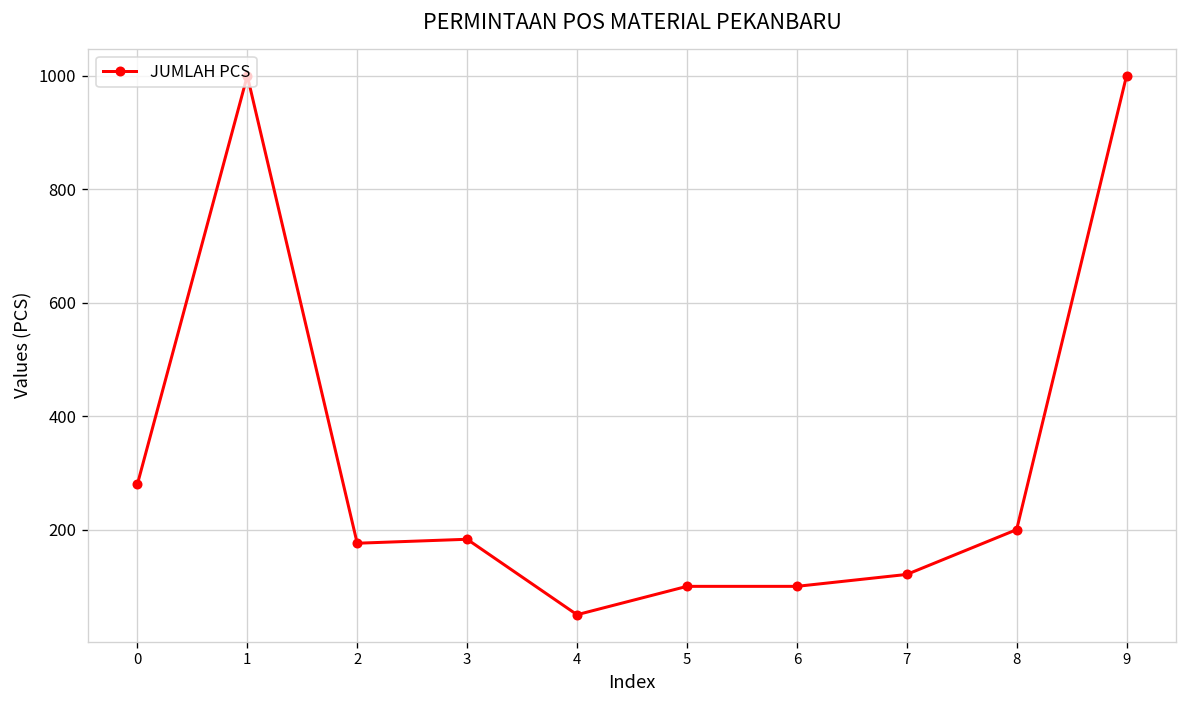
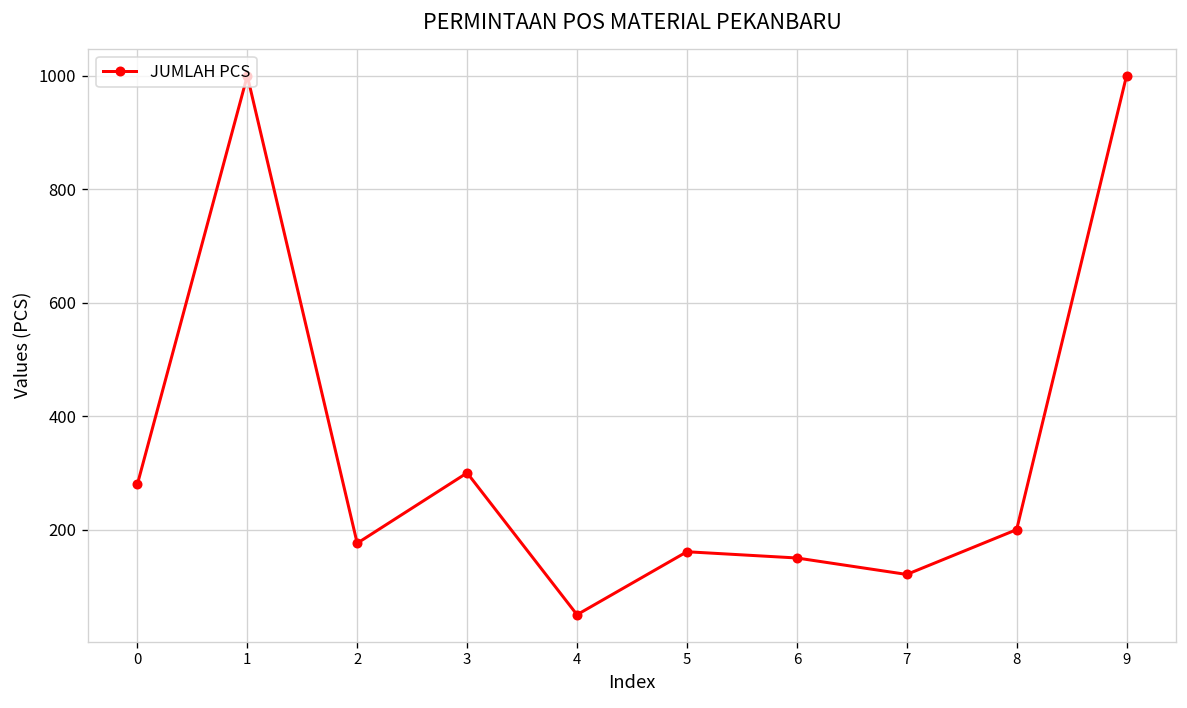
3: 180 -> 300
5: 100 -> 160
6: 100 -> 150
